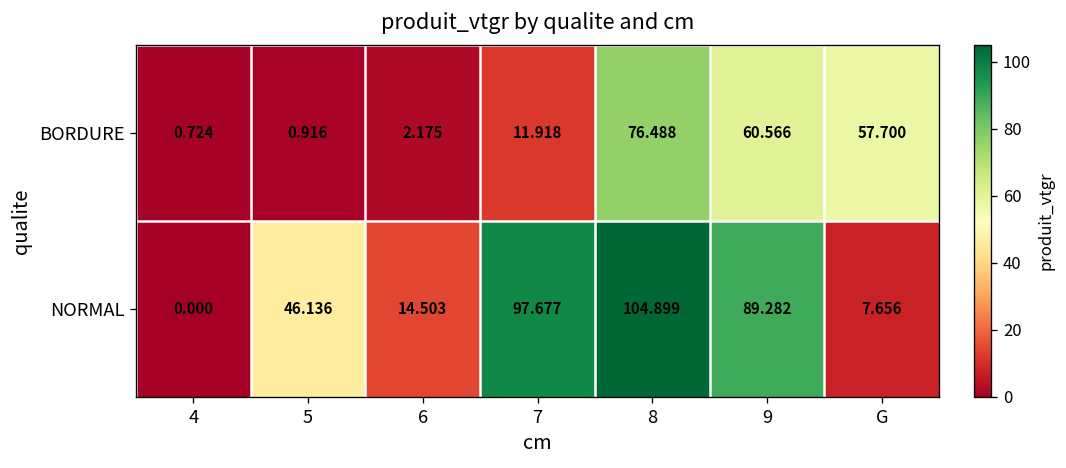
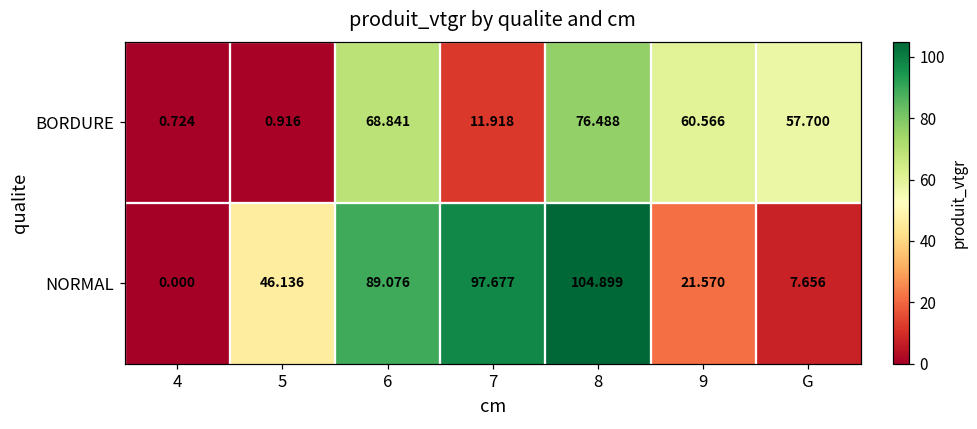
BORDURE, 6: 2.175 -> 68.841
NORMAL, 6: 14.503 -> 89.076
NORMAL, 9: 89.282 -> 21.570
